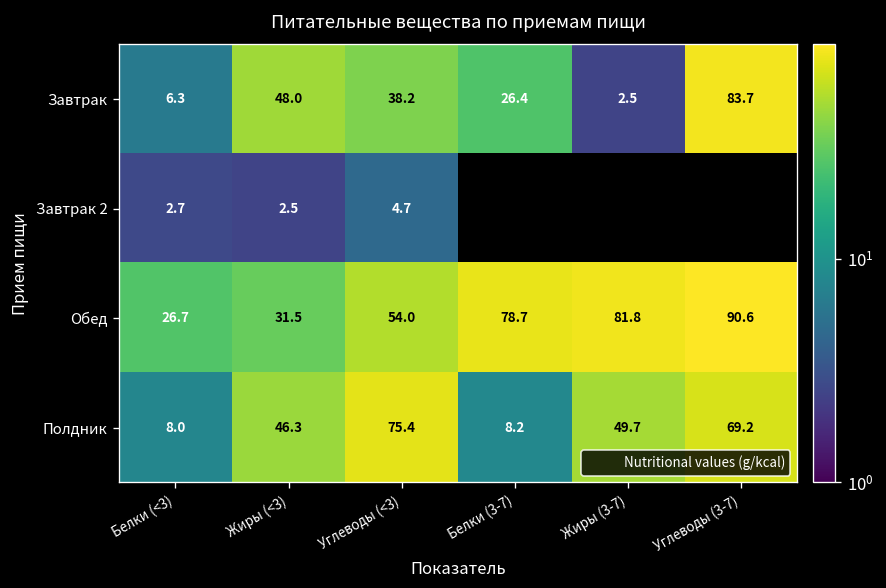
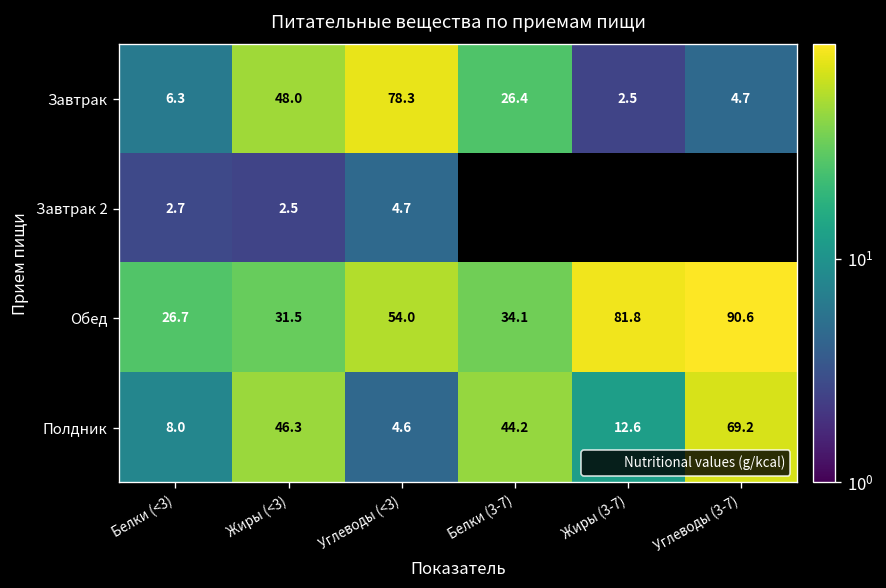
Завтрак, Углеводы (<3): 38.2 -> 78.3
Завтрак, Углеводы (3-7): 83.7 -> 4.7
Обед, Белки (3-7): 78.7 -> 34.1
Полдник, Углеводы (<3): 75.4 -> 4.6
Полдник, Белки (3-7): 8.2 -> 44.2
Полдник, Жиры (3-7): 49.7 -> 12.6
